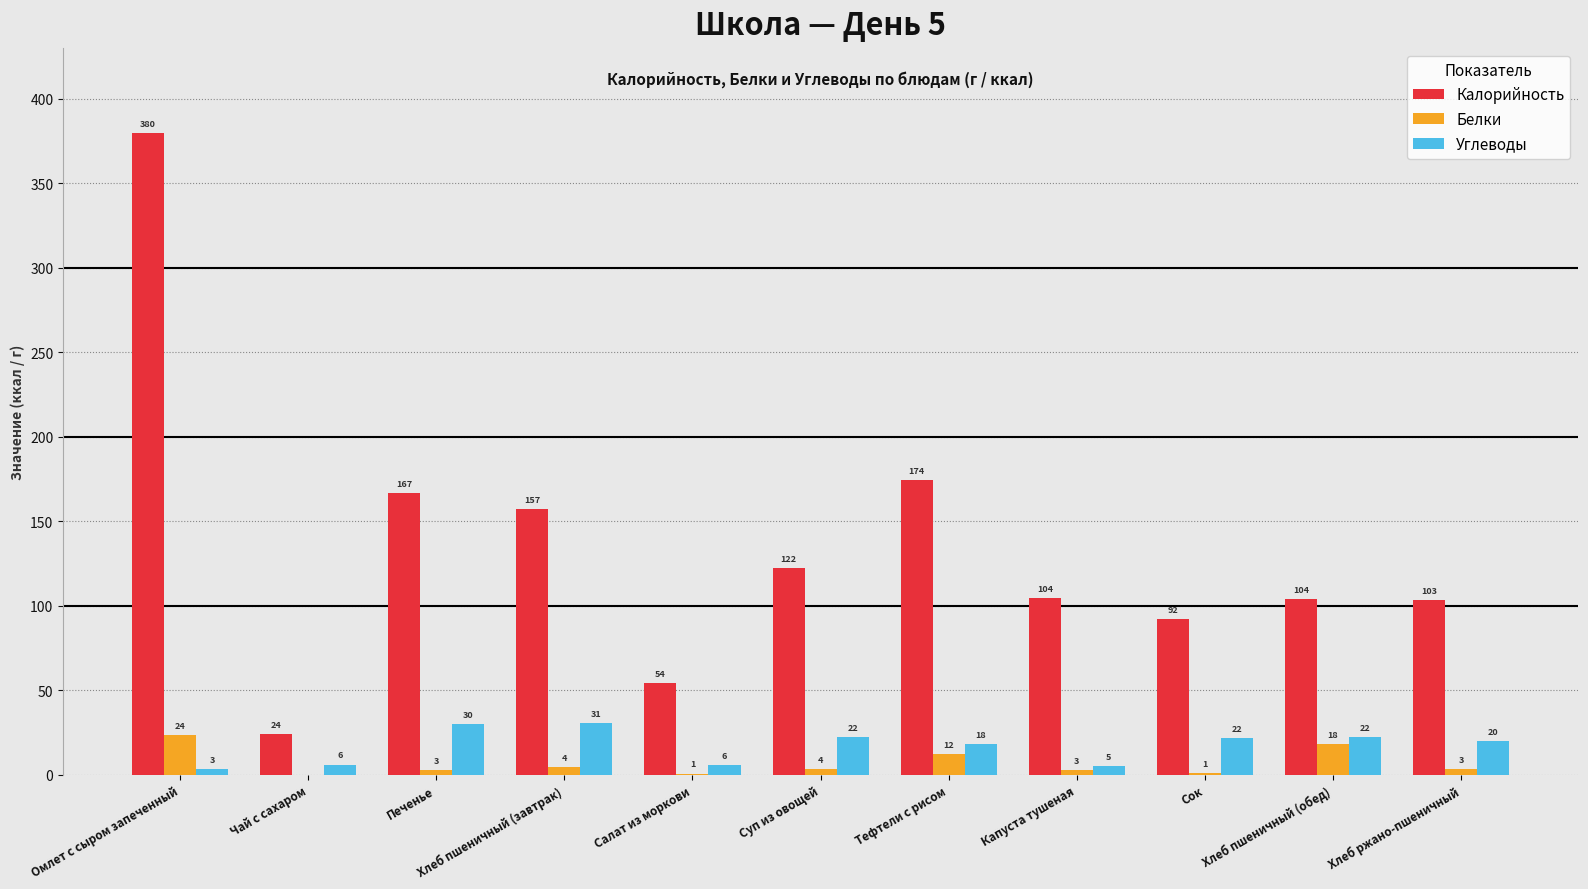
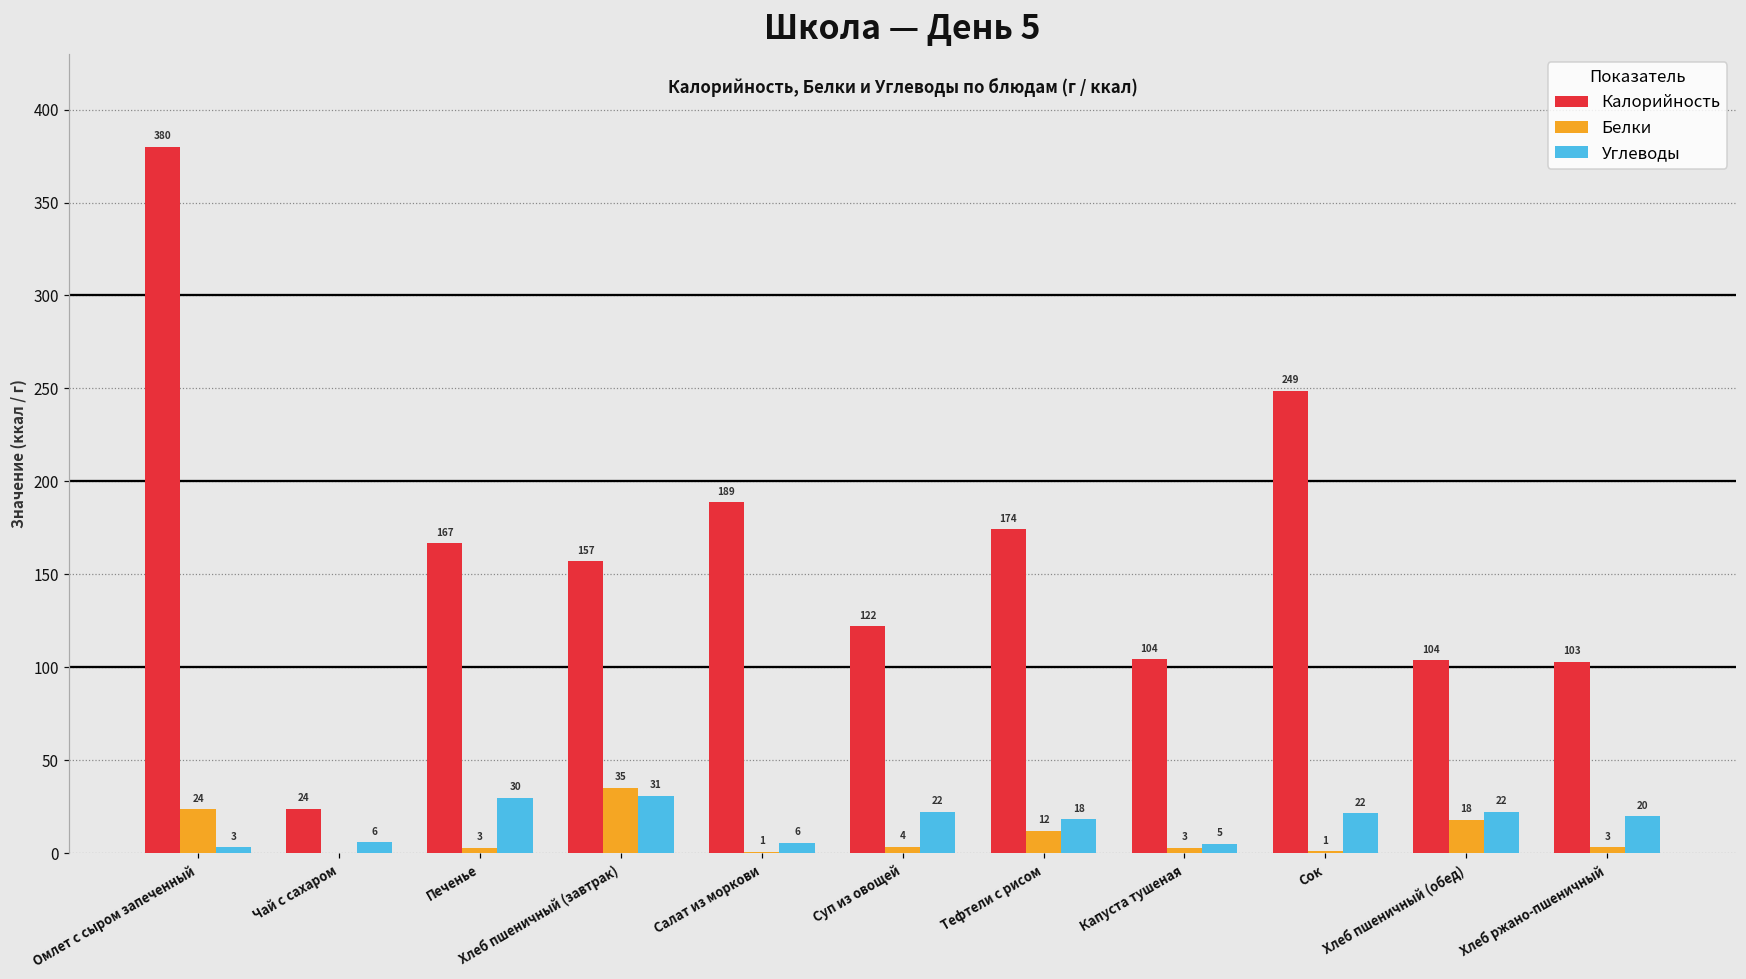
Белки, Хлеб пшеничный (завтрак): 4 -> 35
Калорийность, Салат из моркови: 54 -> 189
Калорийность, Сок: 92 -> 249
